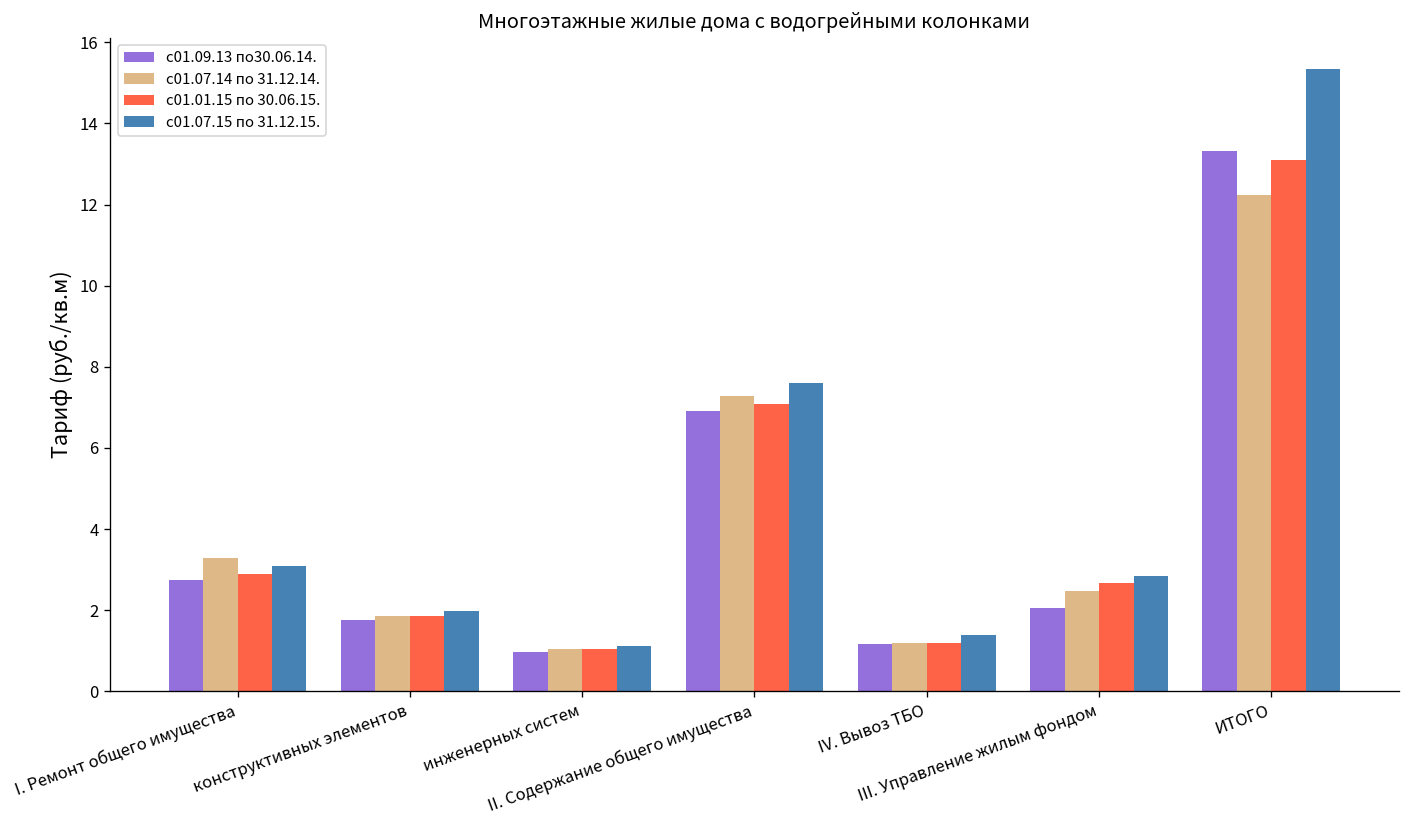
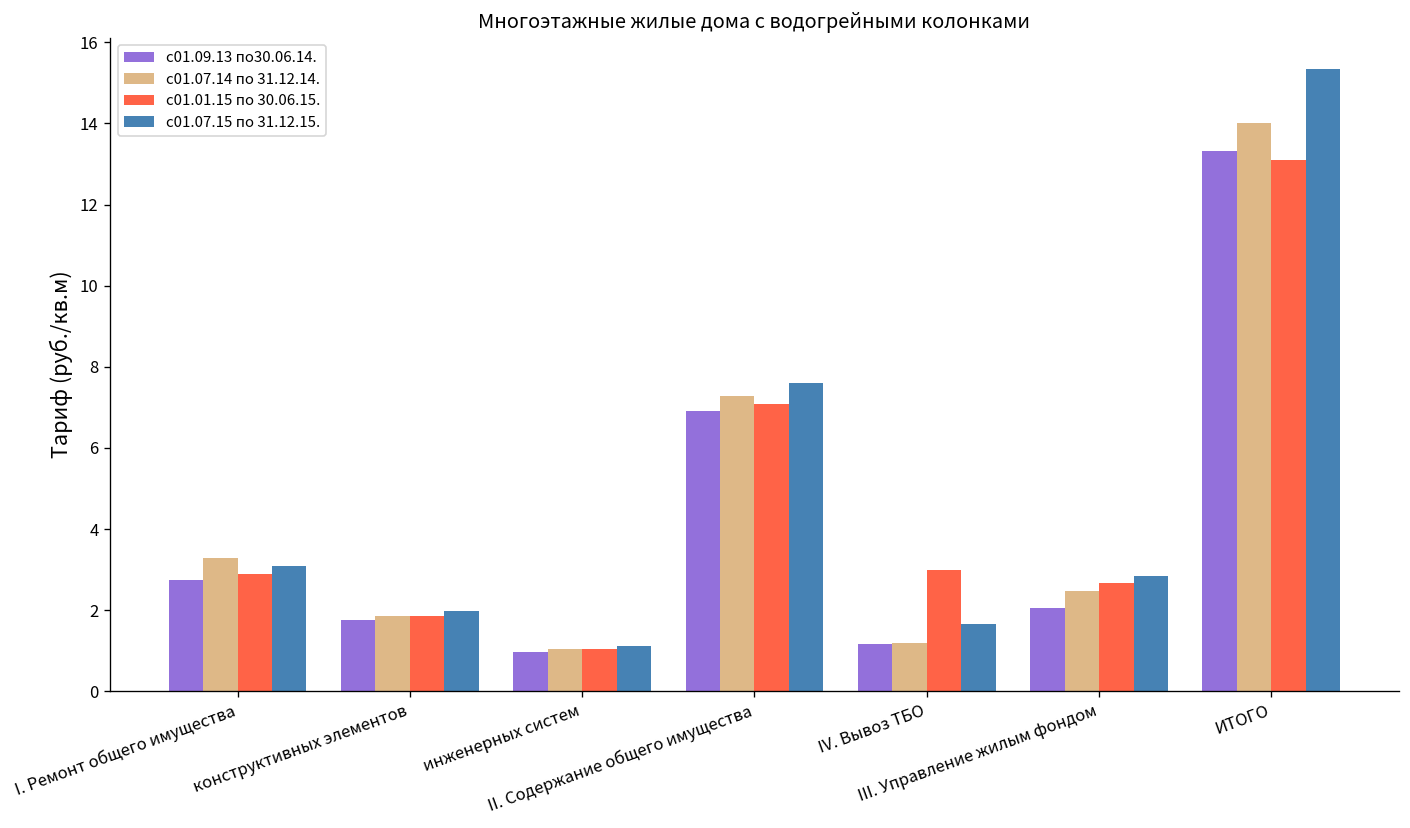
с01.01.15 по 30.06.15., IV. Вывоз ТБО: 1.2 -> 3.0
с01.07.15 по 31.12.15., IV. Вывоз ТБО: 1.4 -> 1.7
с01.07.14 по 31.12.14., ИТОГО: 12.2 -> 14.0
